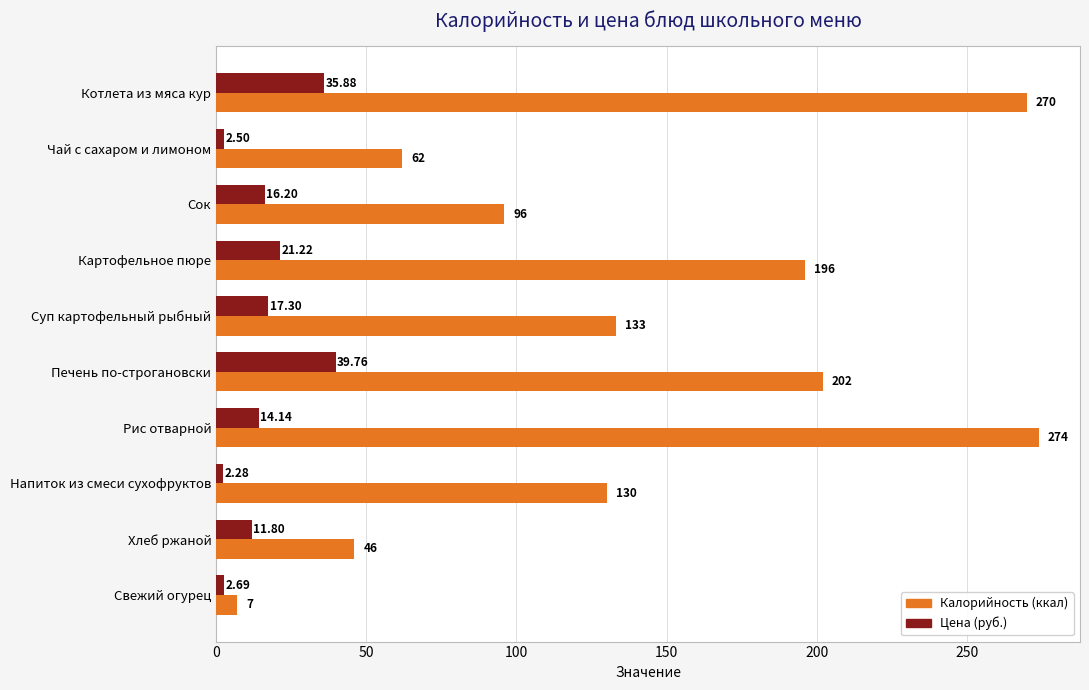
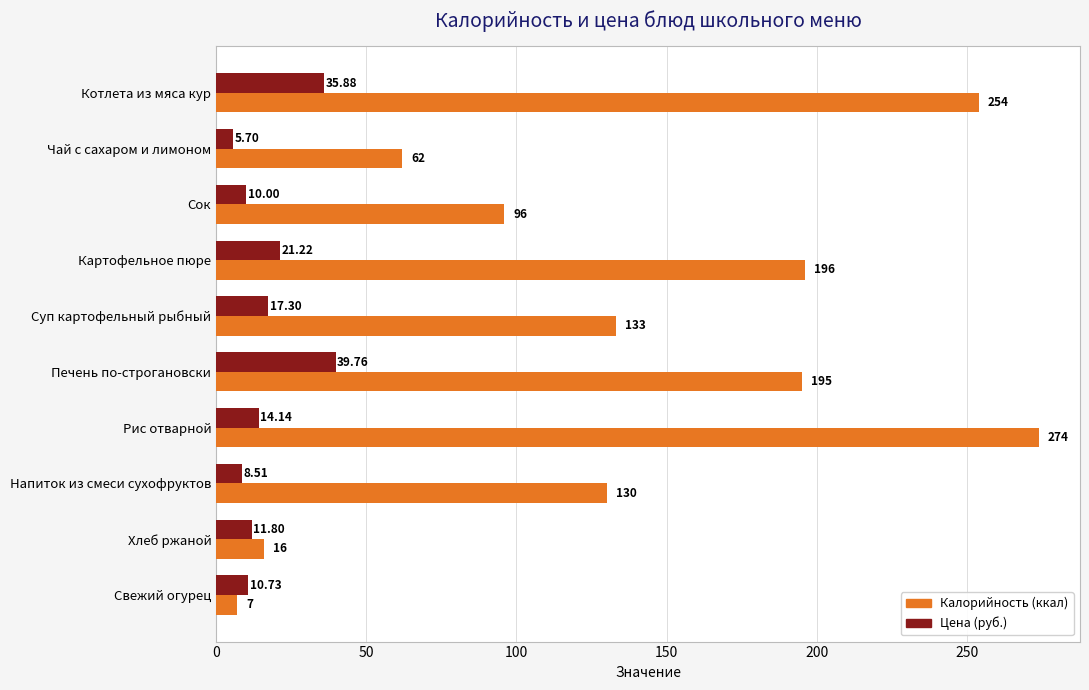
Калорийность (ккал), Котлета из мяса кур: 270 -> 254
Цена (руб.), Чай с сахаром и лимоном: 2.50 -> 5.70
Цена (руб.), Сок: 16.20 -> 10.00
Калорийность (ккал), Печень по-строгановски: 202 -> 195
Цена (руб.), Напиток из смеси сухофруктов: 2.28 -> 8.51
Калорийность (ккал), Хлеб ржаной: 46 -> 16
Цена (руб.), Свежий огурец: 2.69 -> 10.73
